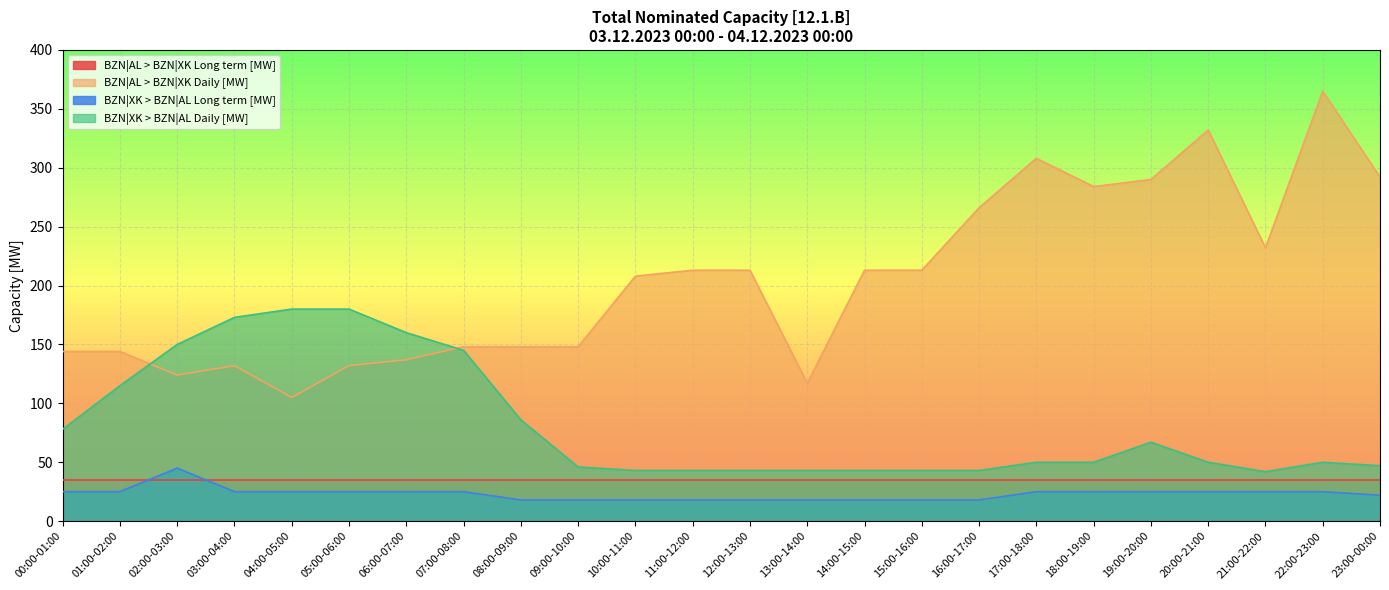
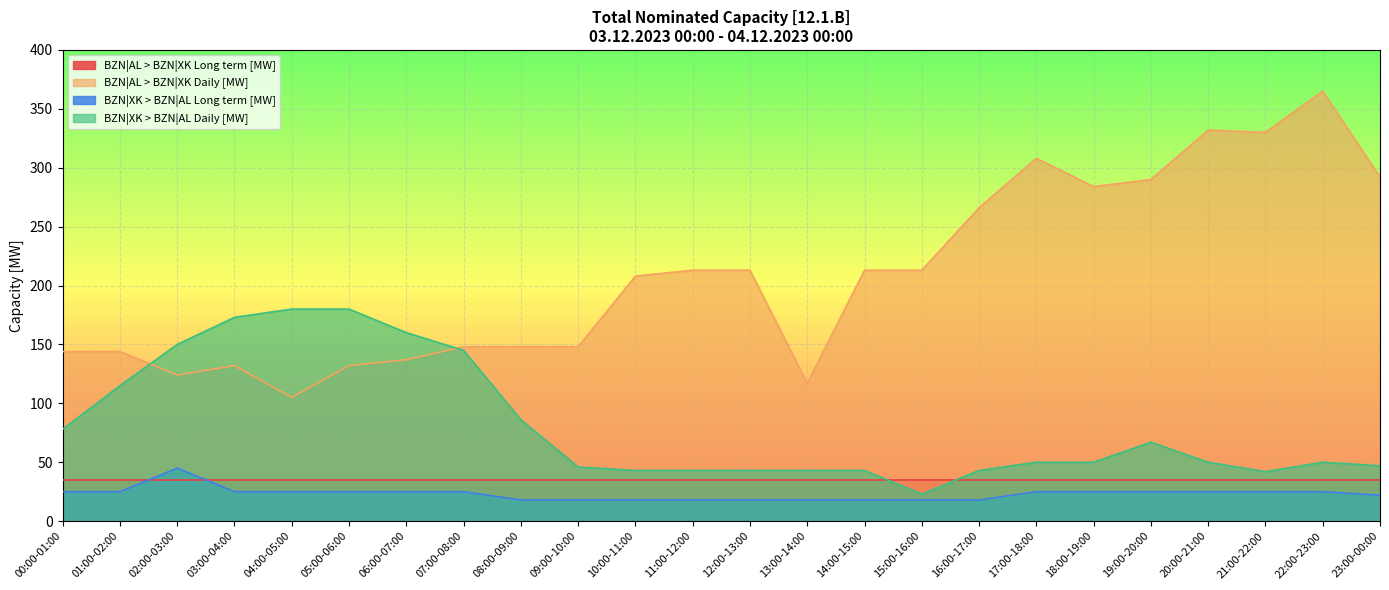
BZN|XK > BZN|AL Daily [MW], 15:00-16:00: 43 -> 23
BZN|AL > BZN|XK Daily [MW], 21:00-22:00: 232 -> 330
